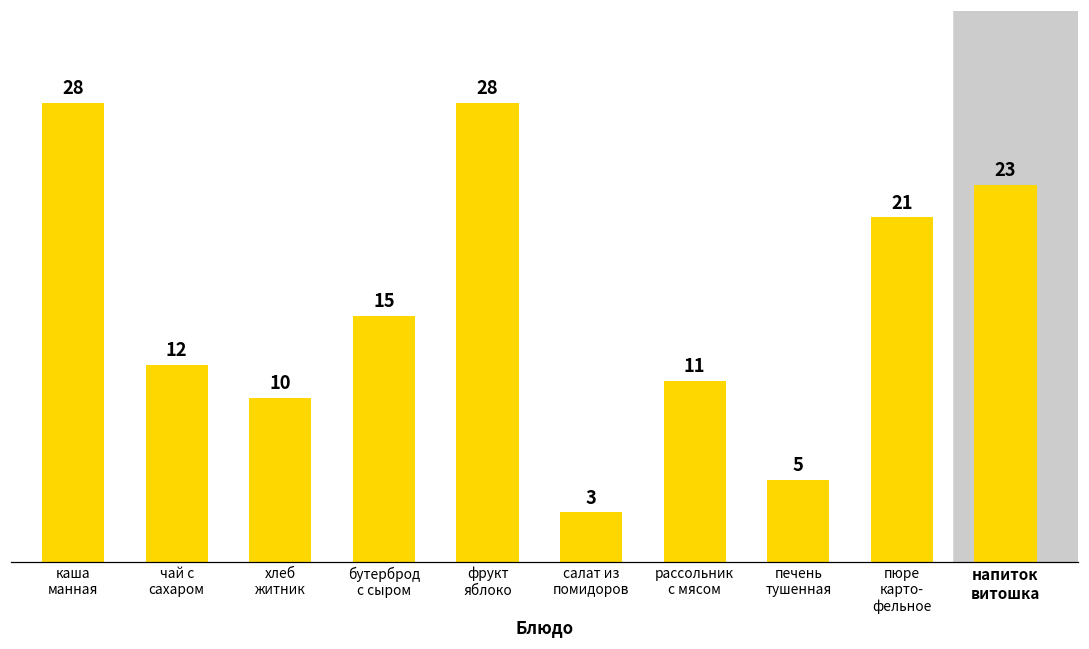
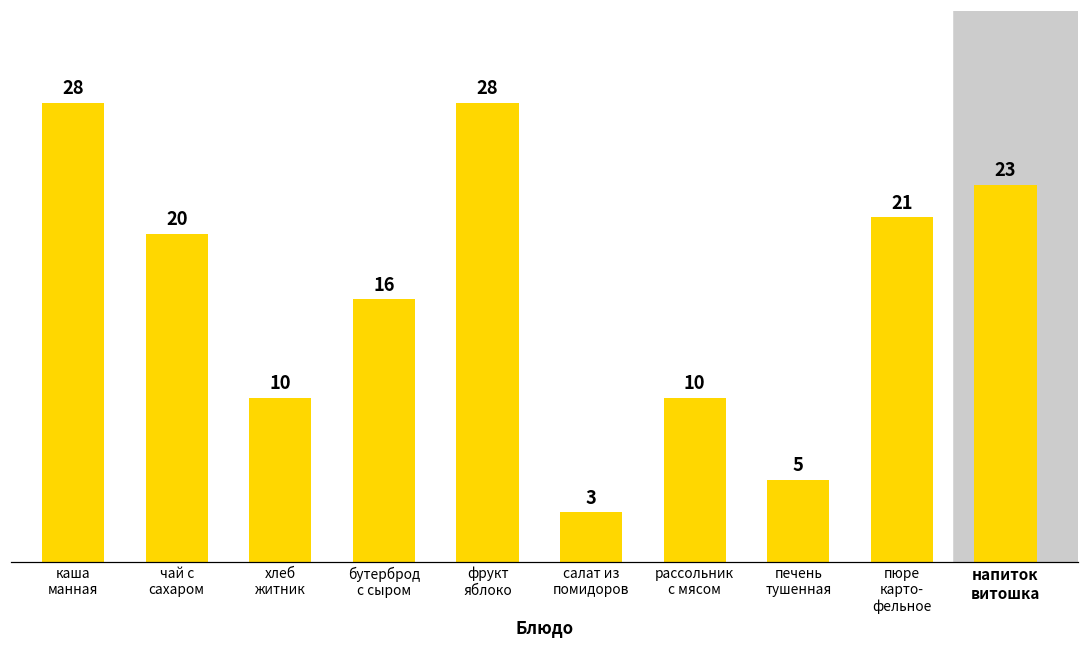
чай с сахаром: 12 -> 20
бутерброд с сыром: 15 -> 16
рассольник с мясом: 11 -> 10
